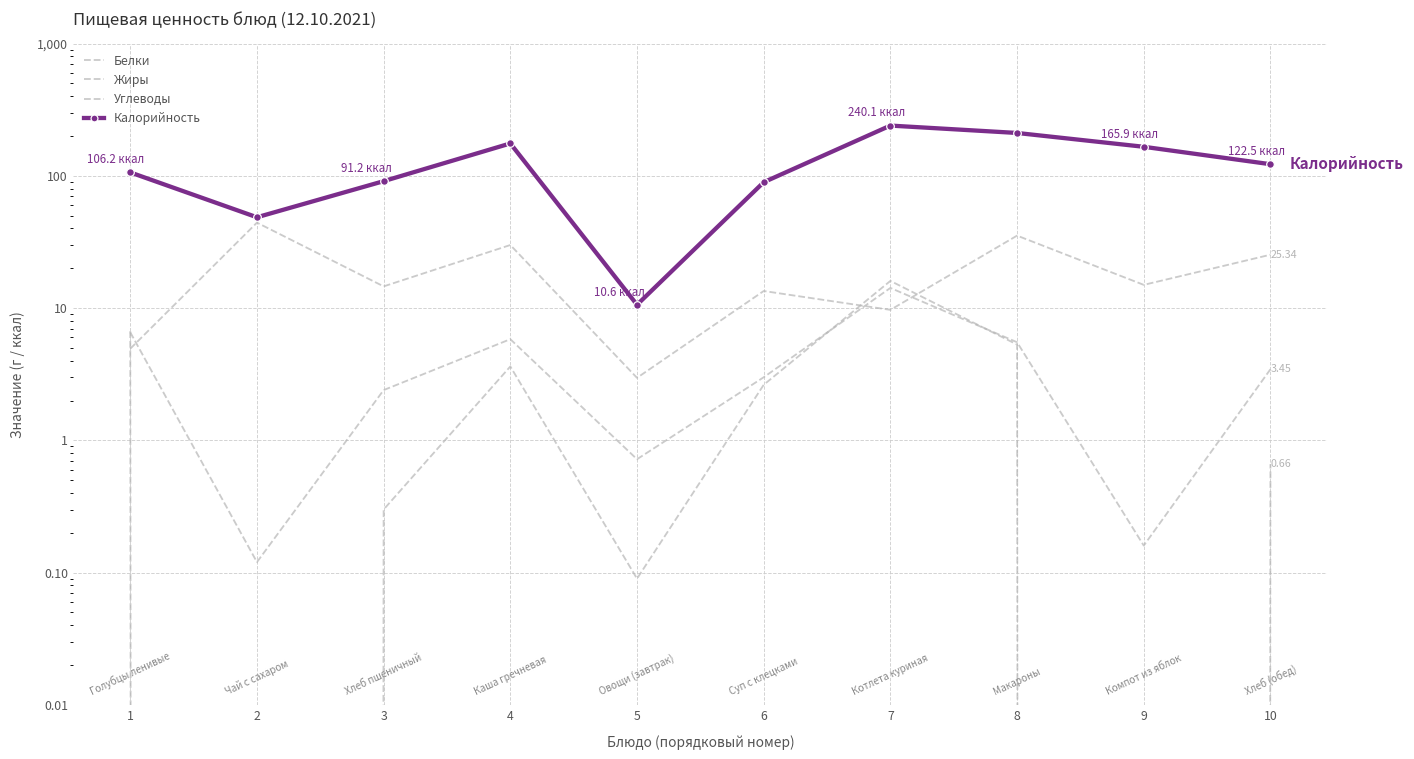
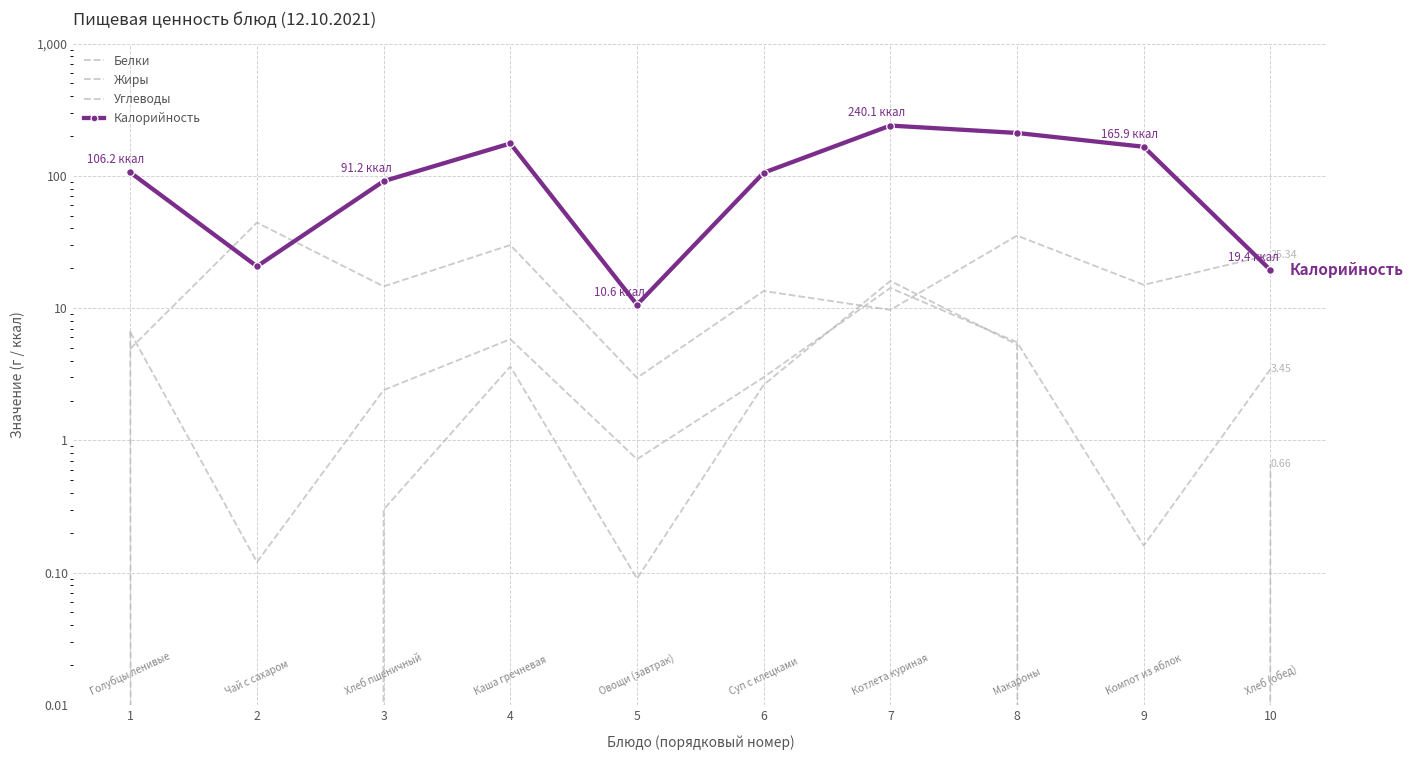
Калорийность, 2: 49 -> 21
Калорийность, 6: 90 -> 110
Калорийность, 10: 122.5 -> 19.4
